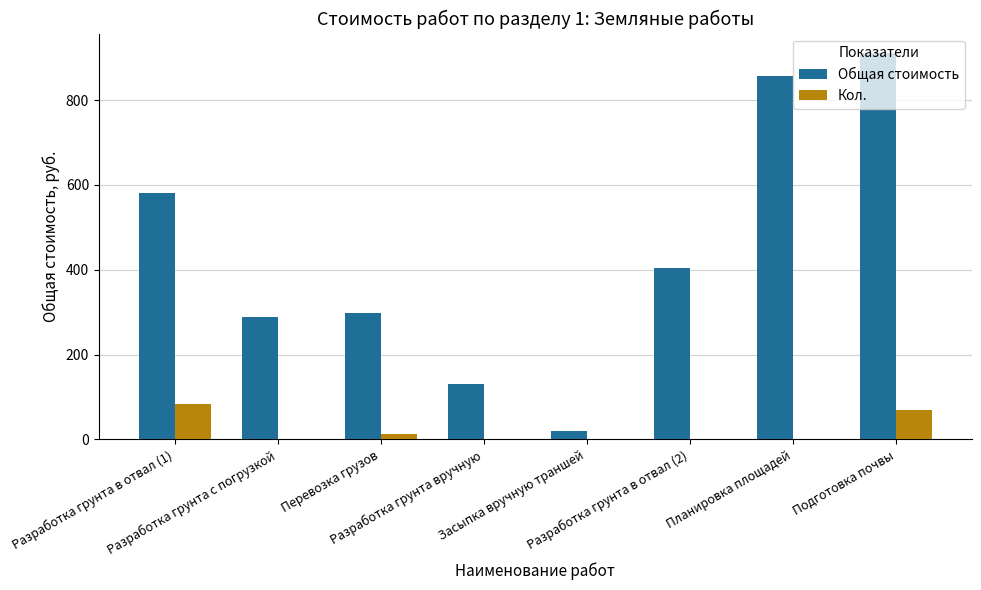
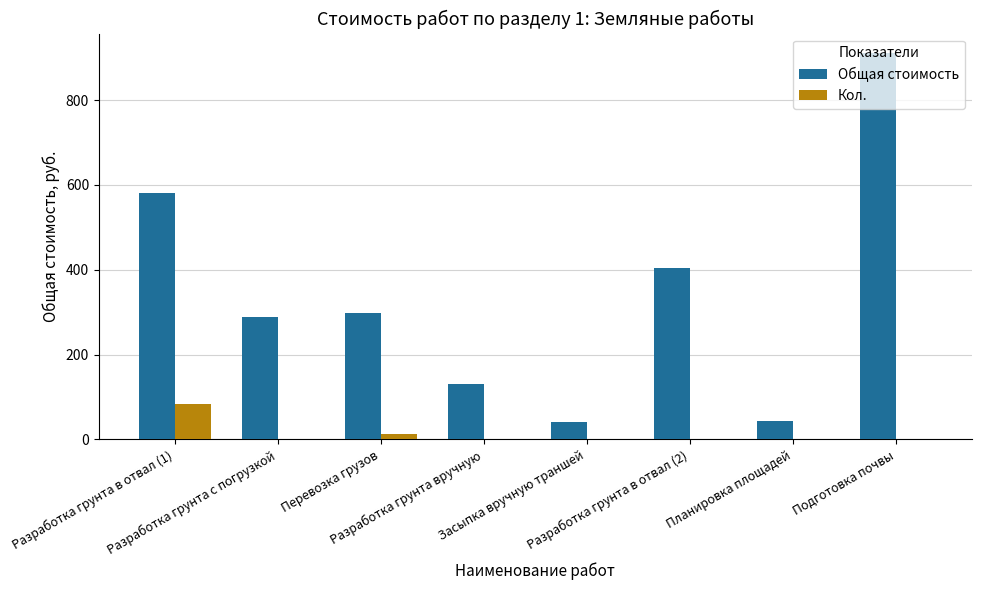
Общая стоимость, Засыпка вручную траншей: 20 -> 40
Общая стоимость, Планировка площадей: 860 -> 40
Кол., Подготовка почвы: 70 -> 0
